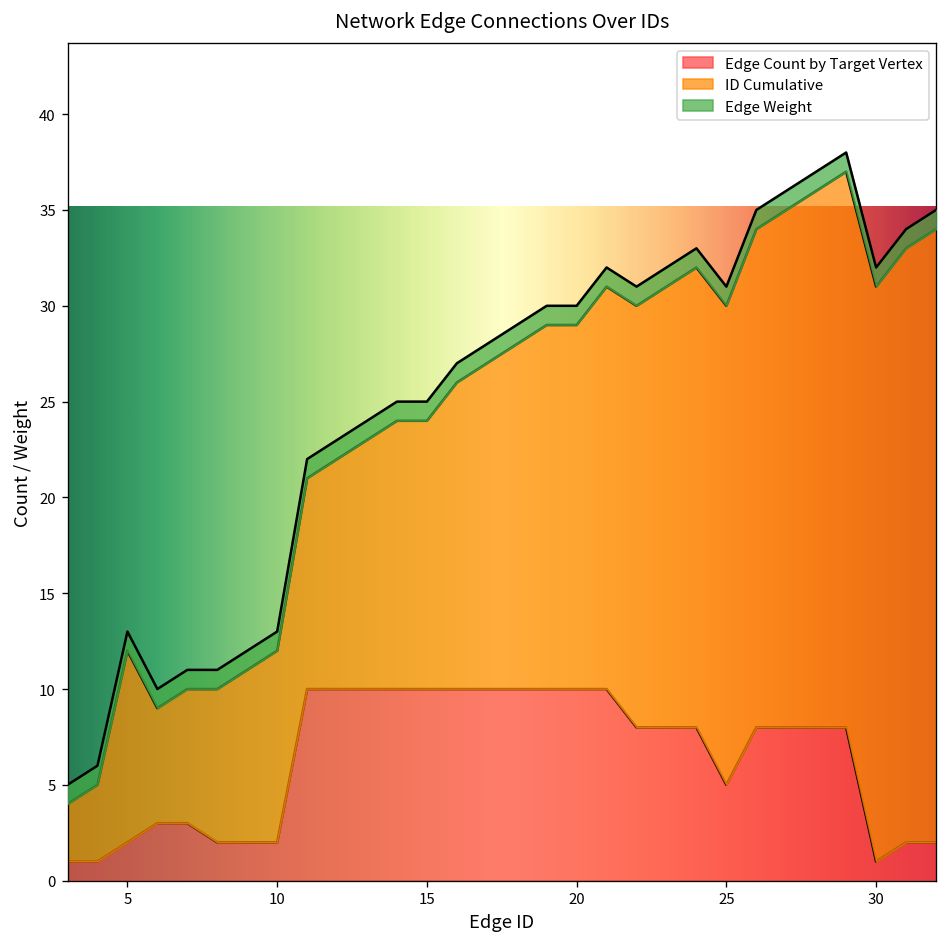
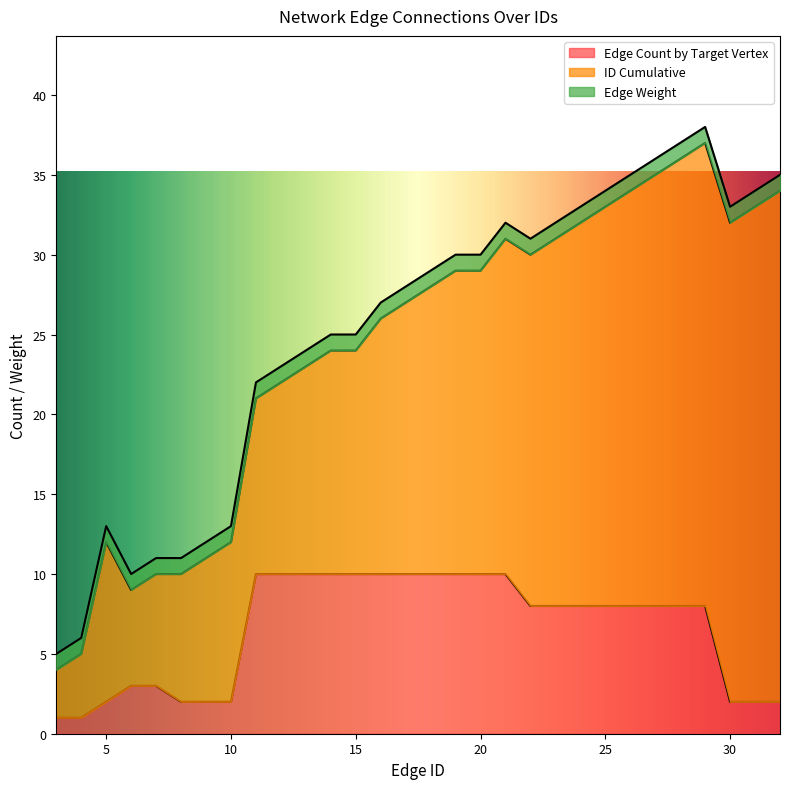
Edge Count by Target Vertex, 25: 5 -> 8
Edge Count by Target Vertex, 30: 1 -> 2
